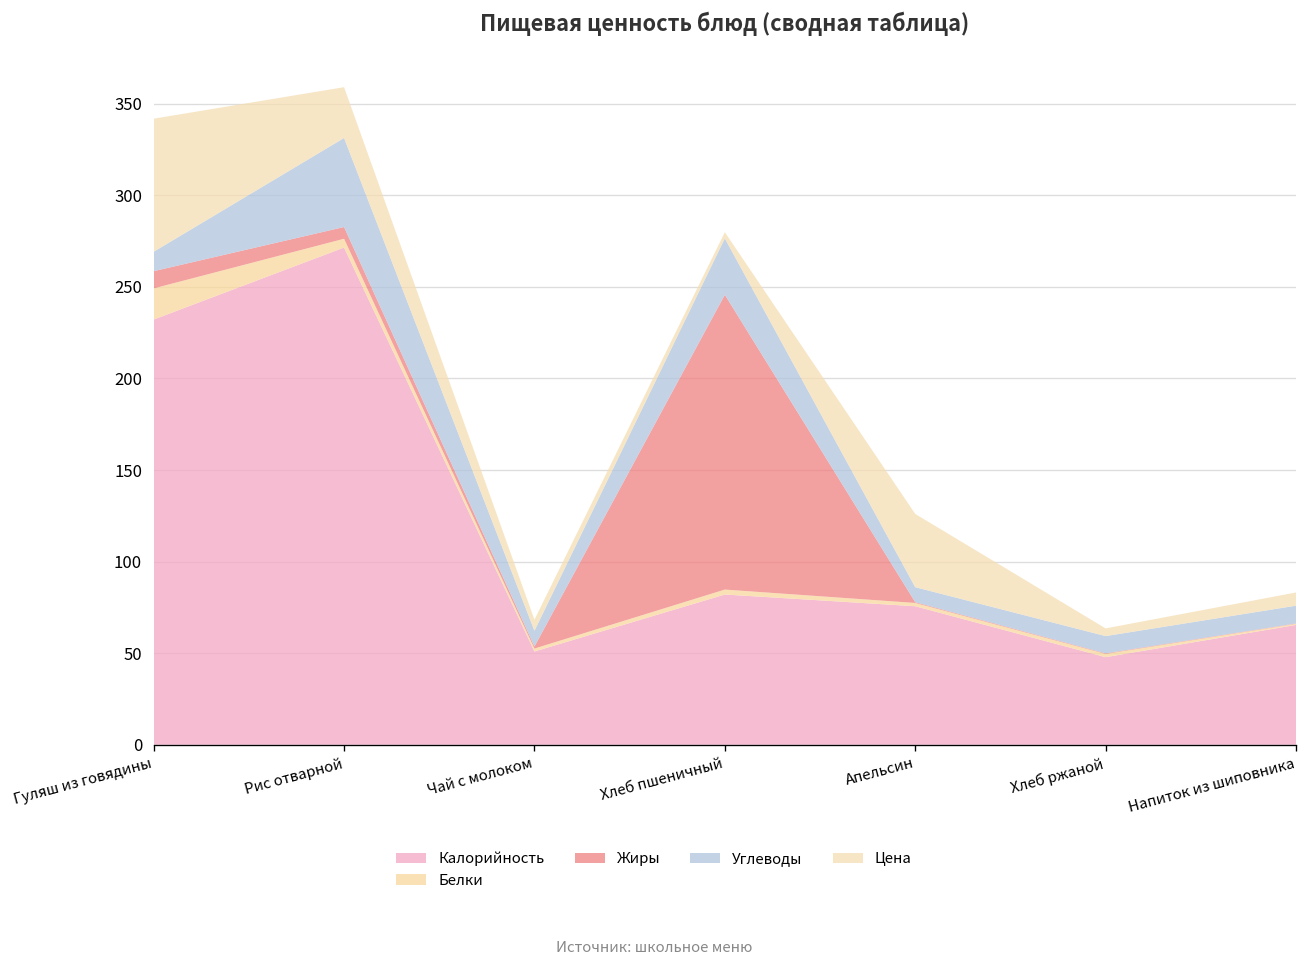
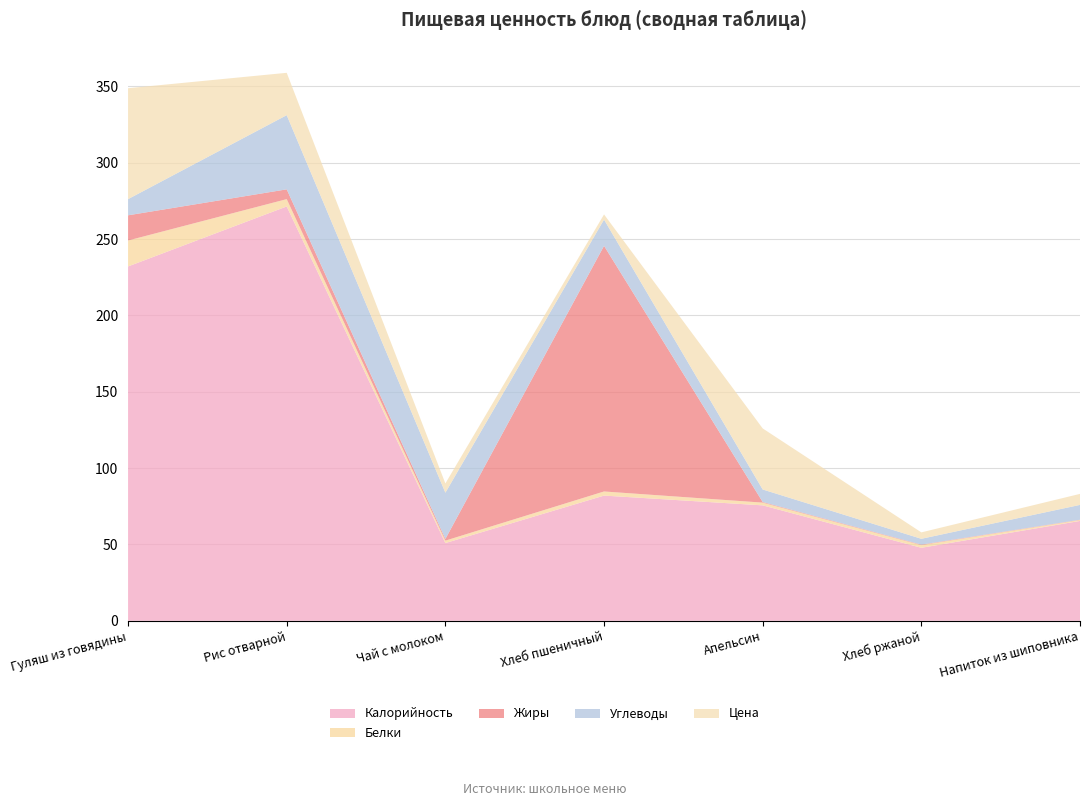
Жиры, Гуляш из говядины: 9 -> 17
Углеводы, Чай с молоком: 9 -> 30
Углеводы, Хлеб пшеничный: 31 -> 17
Углеводы, Хлеб ржаной: 9 -> 4
